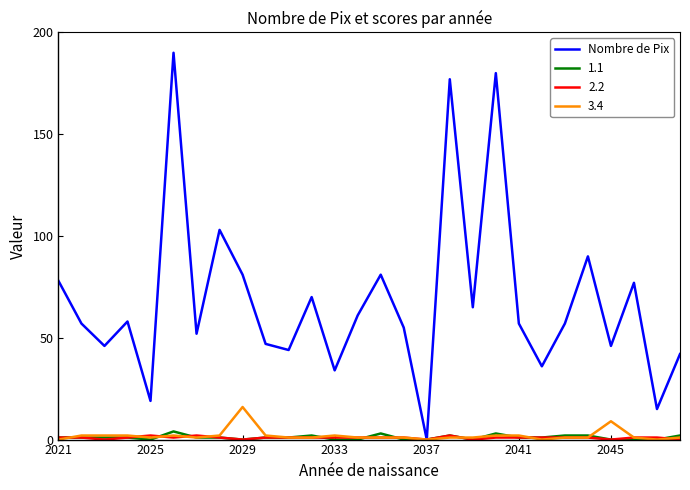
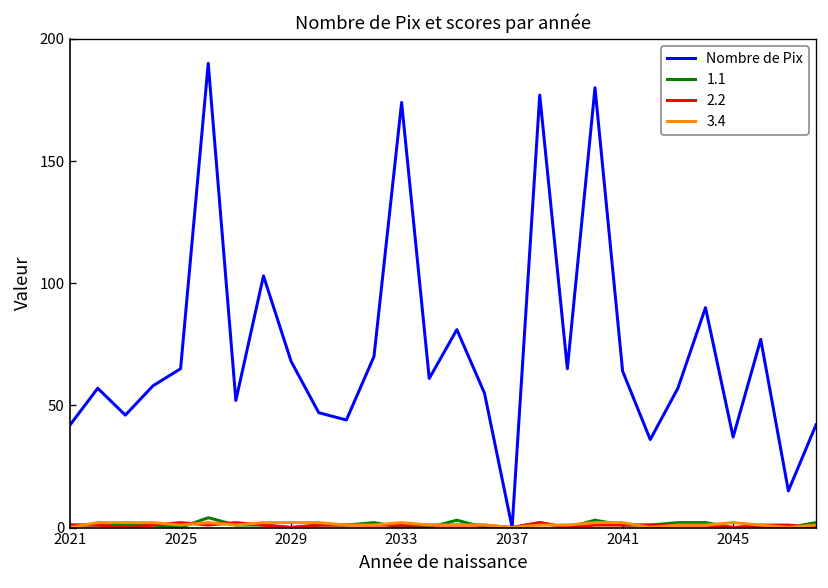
Nombre de Pix, 2021: 78 -> 42
Nombre de Pix, 2025: 19 -> 65
Nombre de Pix, 2029: 81 -> 68
3.4, 2029: 16 -> 2
Nombre de Pix, 2033: 34 -> 174
Nombre de Pix, 2041: 57 -> 64
Nombre de Pix, 2045: 46 -> 37
3.4, 2045: 9 -> 2
